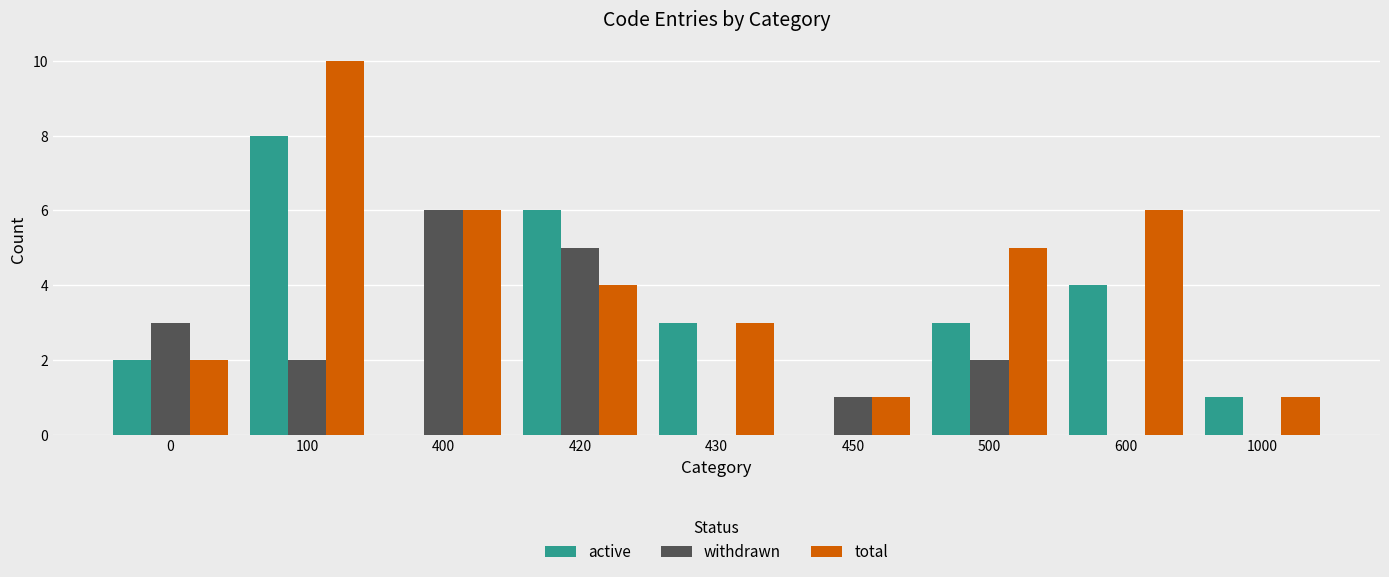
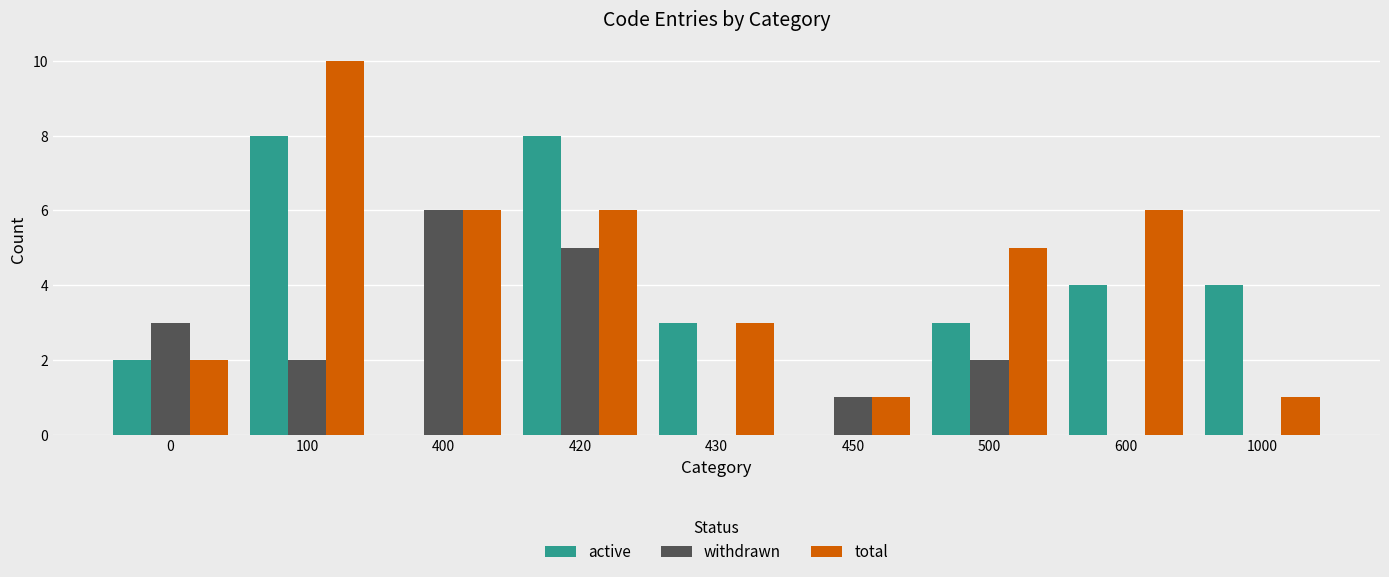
active, 420: 6 -> 8
total, 420: 4 -> 6
active, 1000: 1 -> 4
